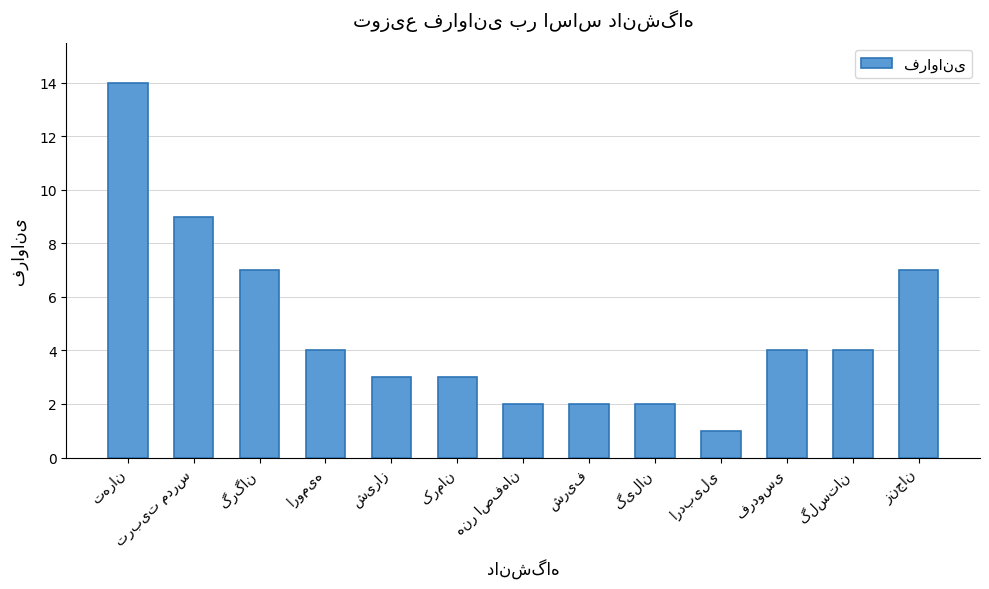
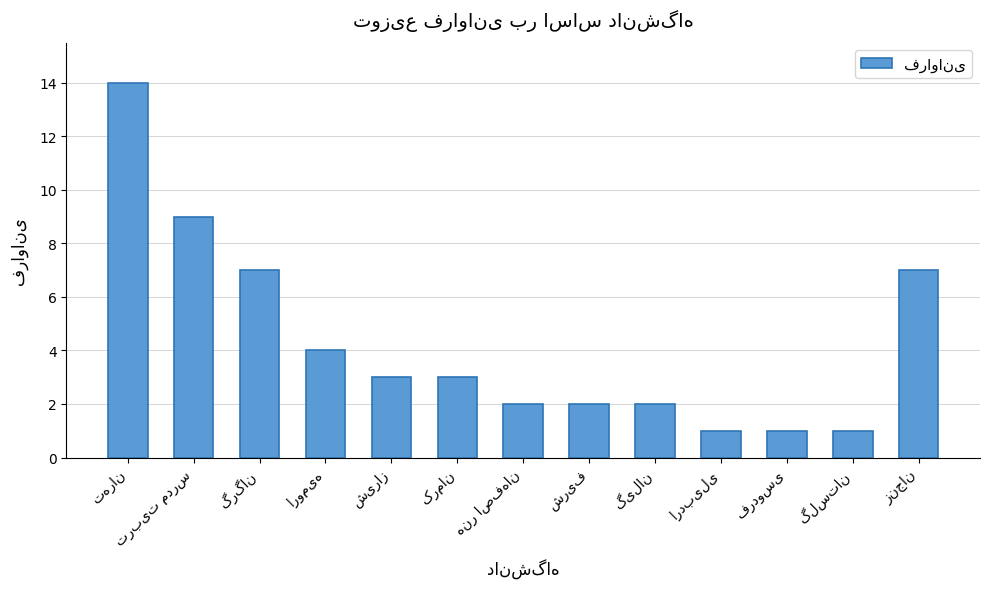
فردوسی: 4 -> 1
گلستان: 4 -> 1
